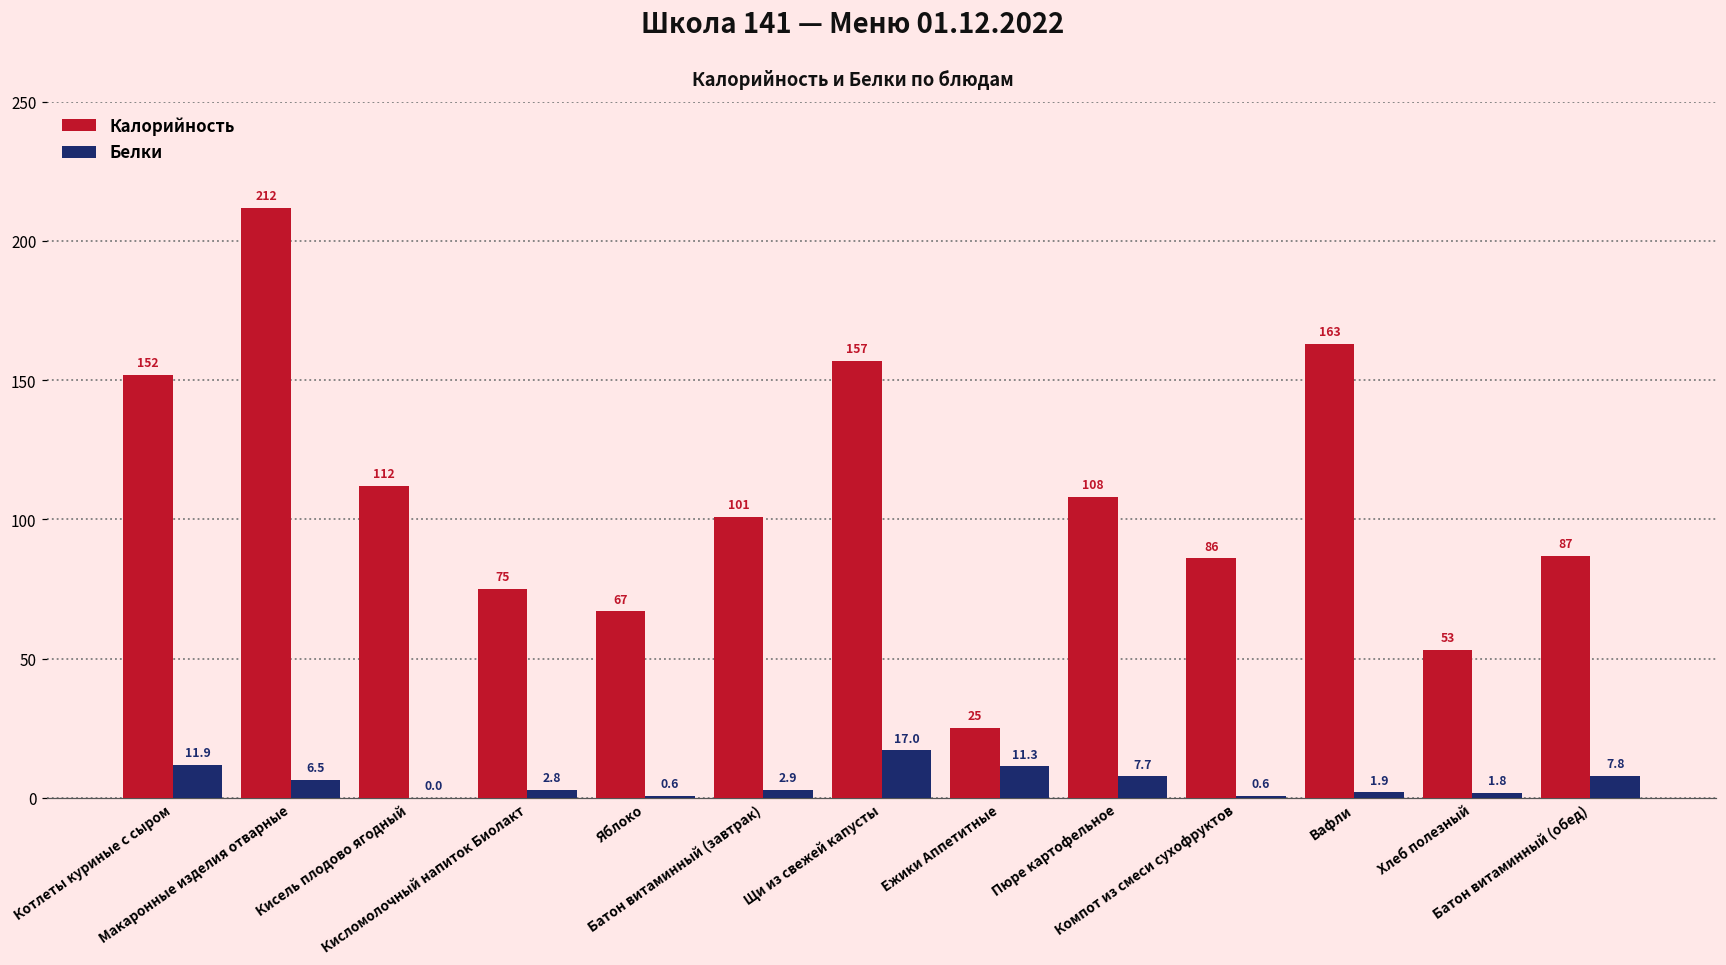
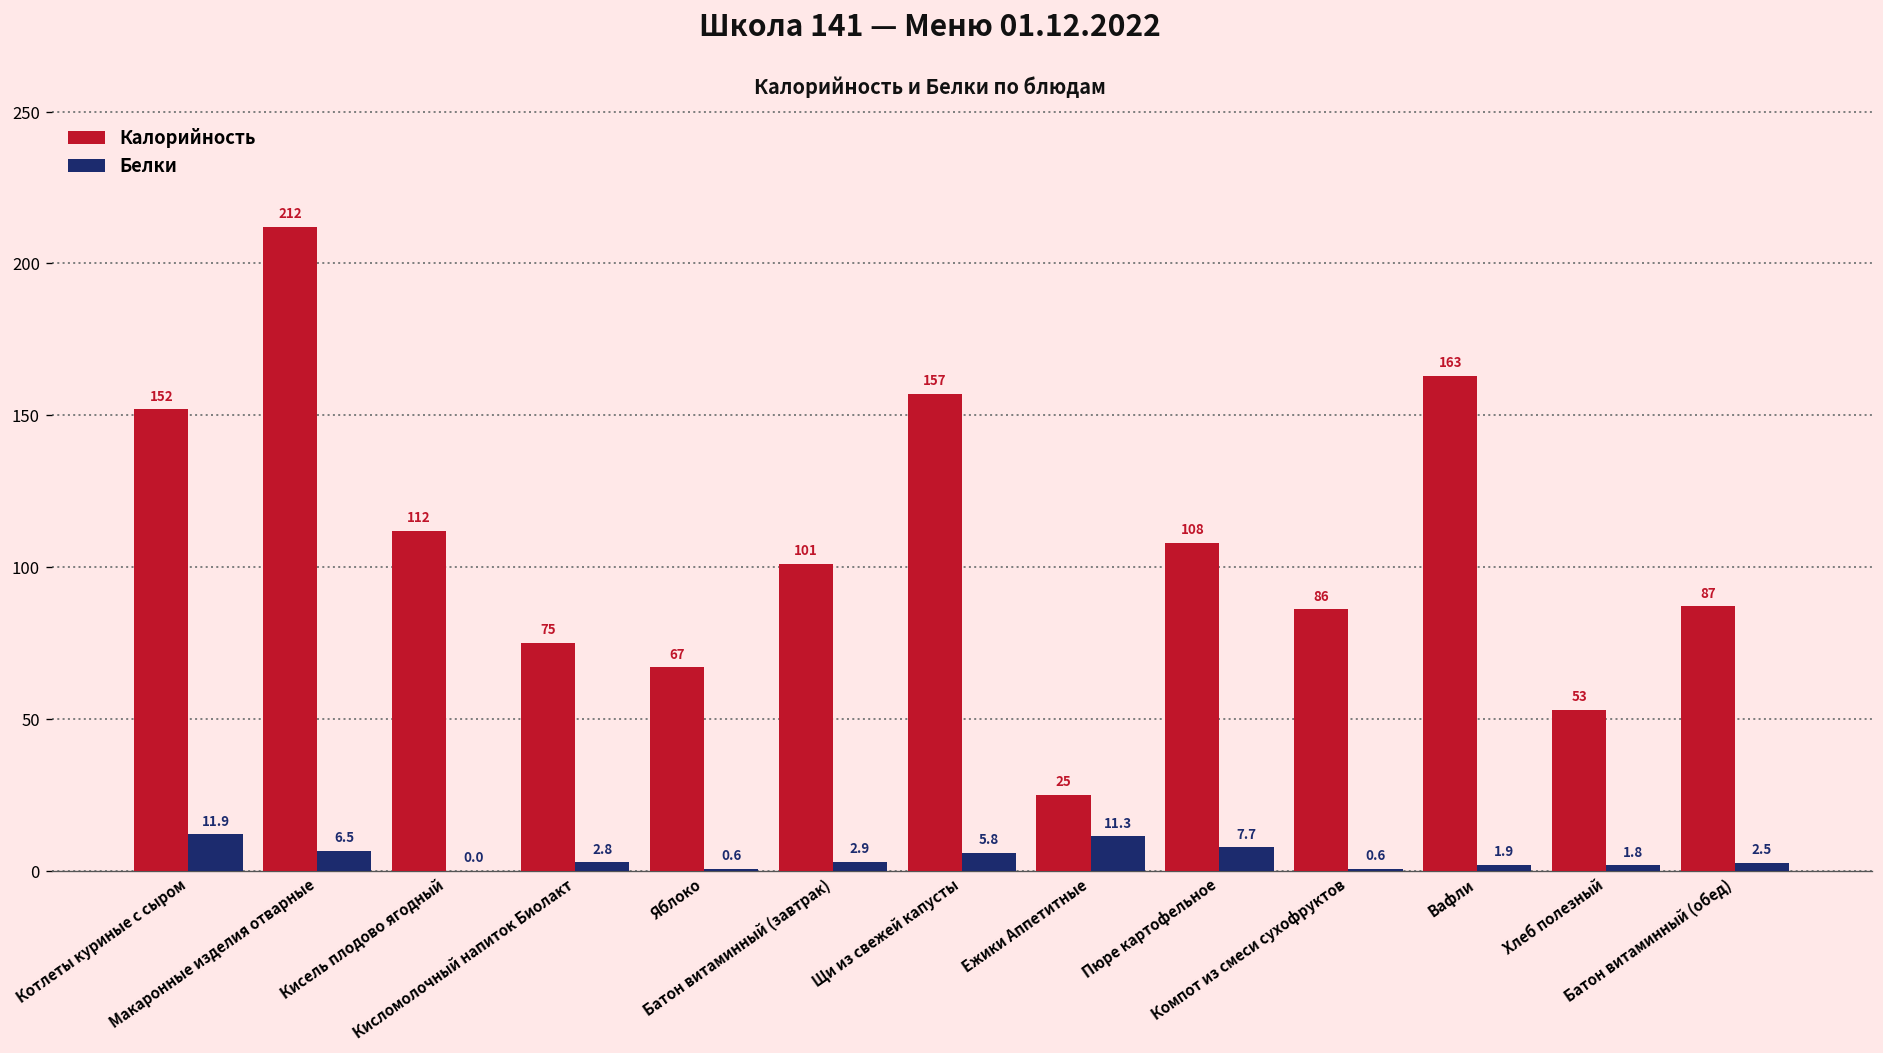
Белки, Щи из свежей капусты: 17.0 -> 5.8
Белки, Батон витаминный (обед): 7.8 -> 2.5
